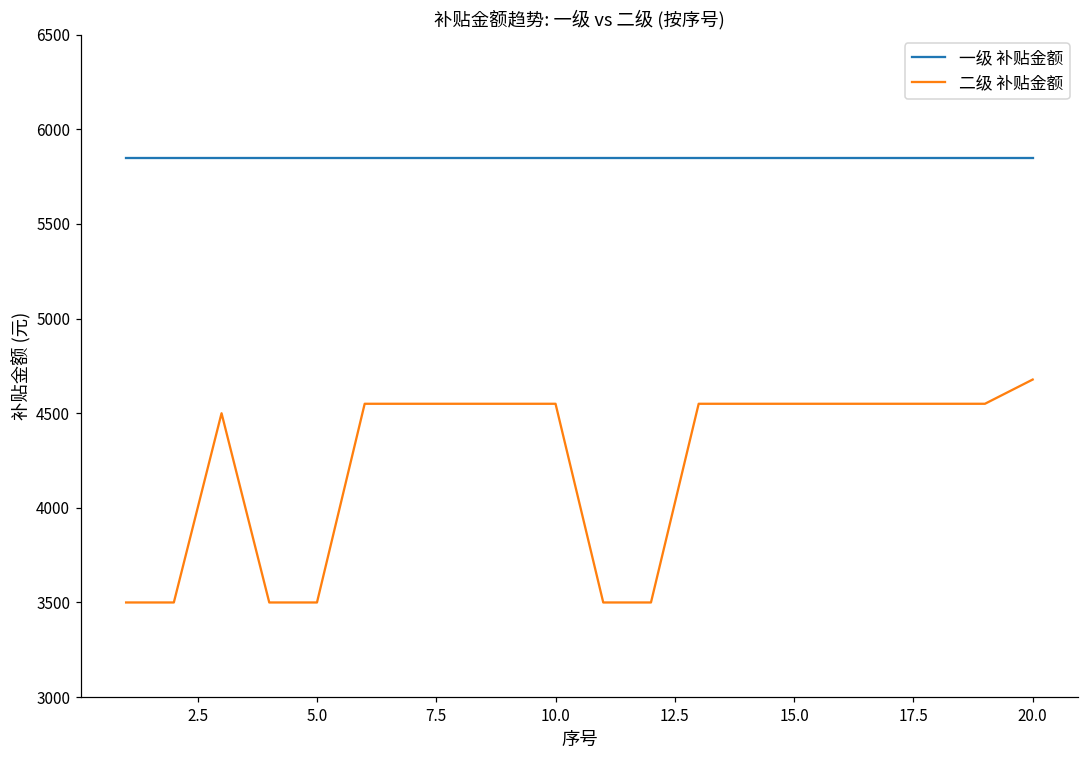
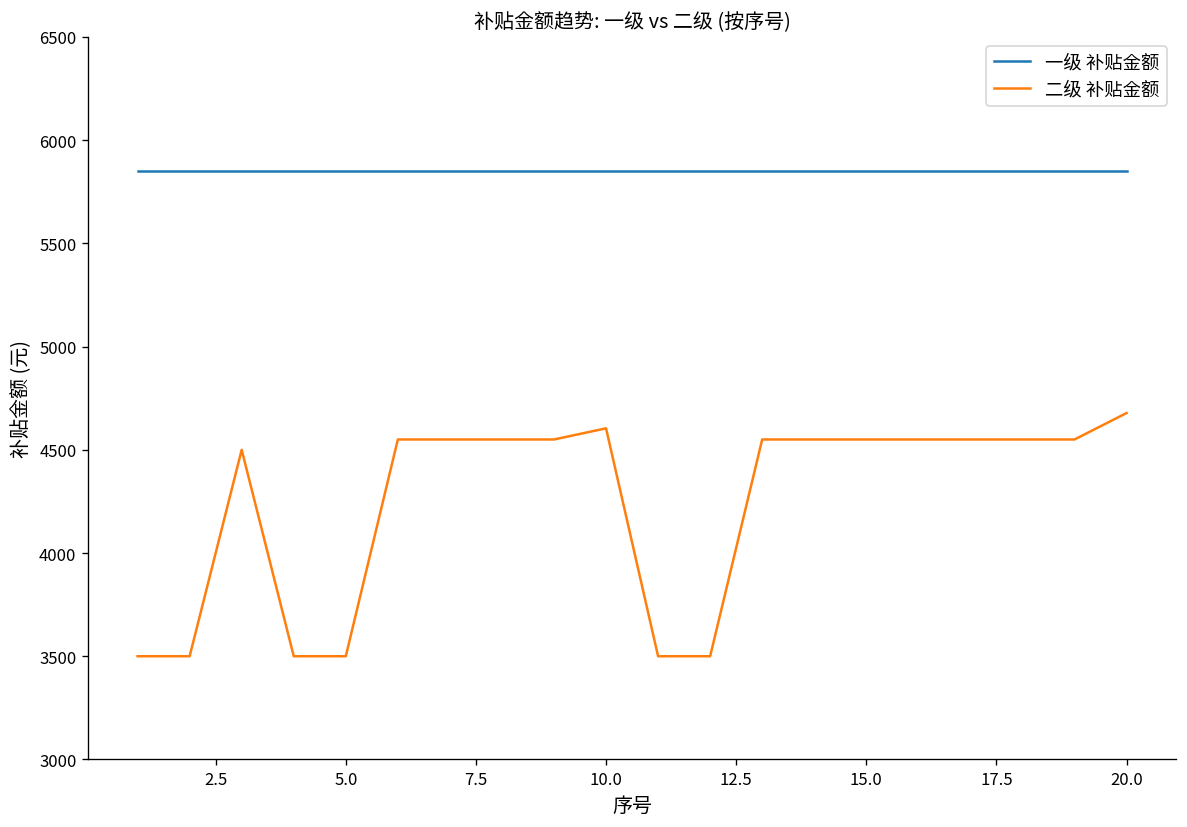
二级 补贴金额, 10.0: 4550 -> 4600
